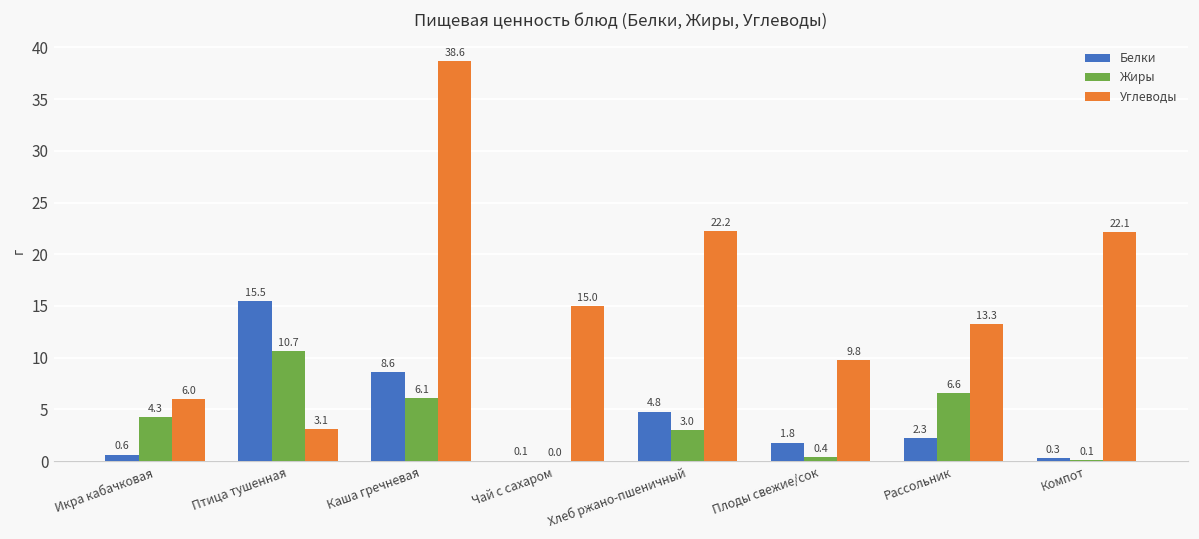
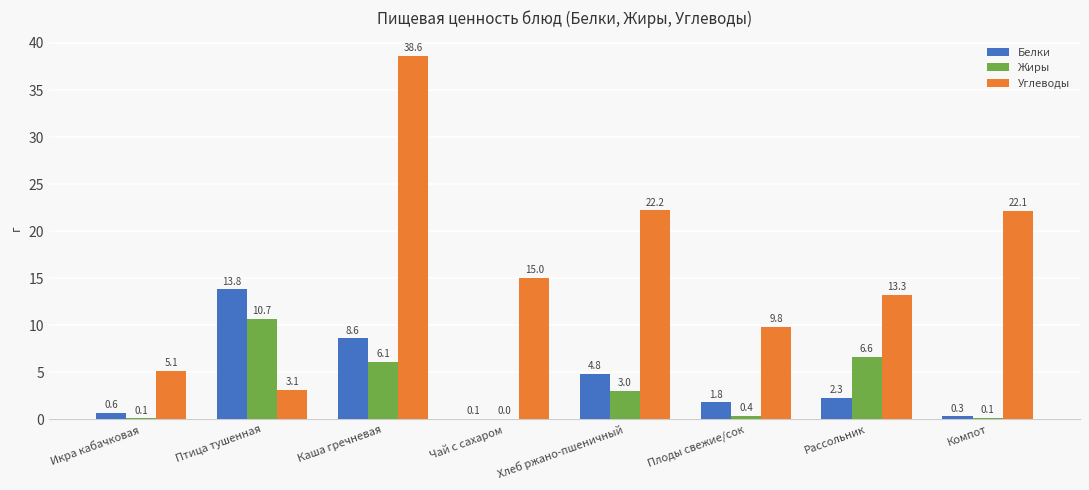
Жиры, Икра кабачковая: 4.3 -> 0.1
Углеводы, Икра кабачковая: 6.0 -> 5.1
Белки, Птица тушенная: 15.5 -> 13.8
